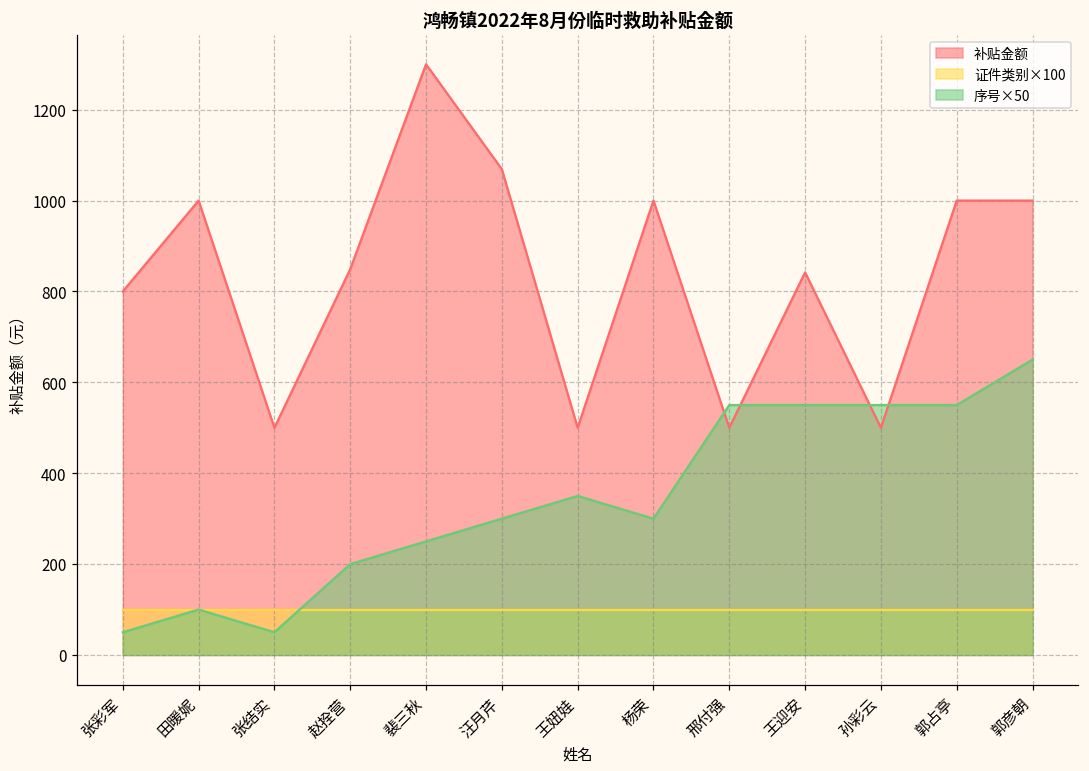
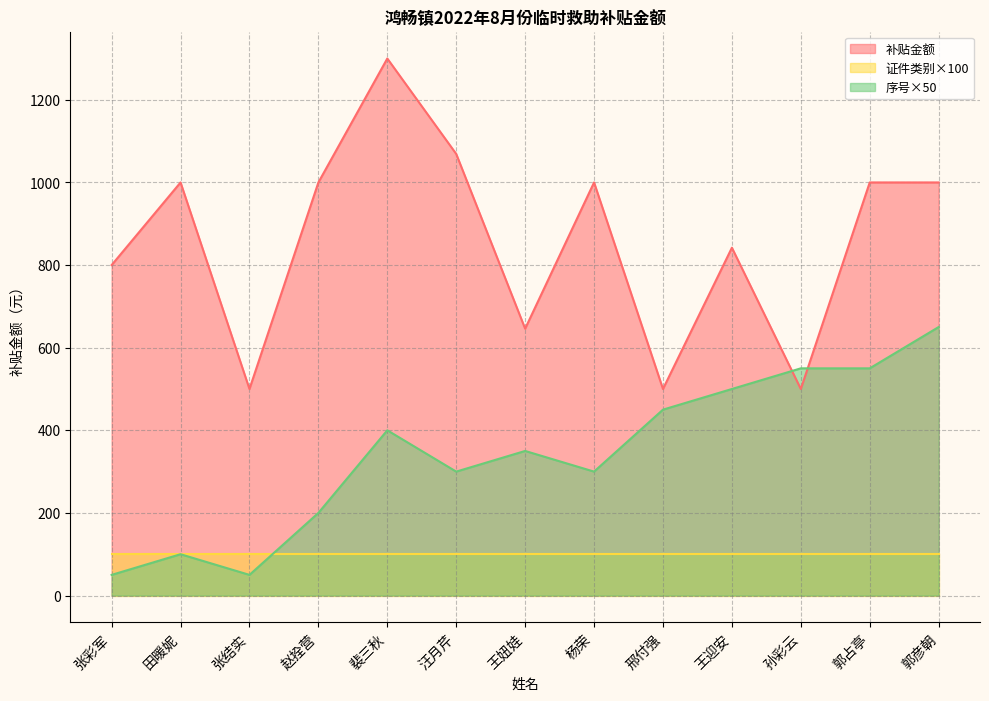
补贴金额, 赵拴营: 850 -> 1000
序号×50, 裴三秋: 250 -> 400
补贴金额, 王妞娃: 500 -> 650
序号×50, 邢付强: 550 -> 450
序号×50, 王迎安: 550 -> 500
